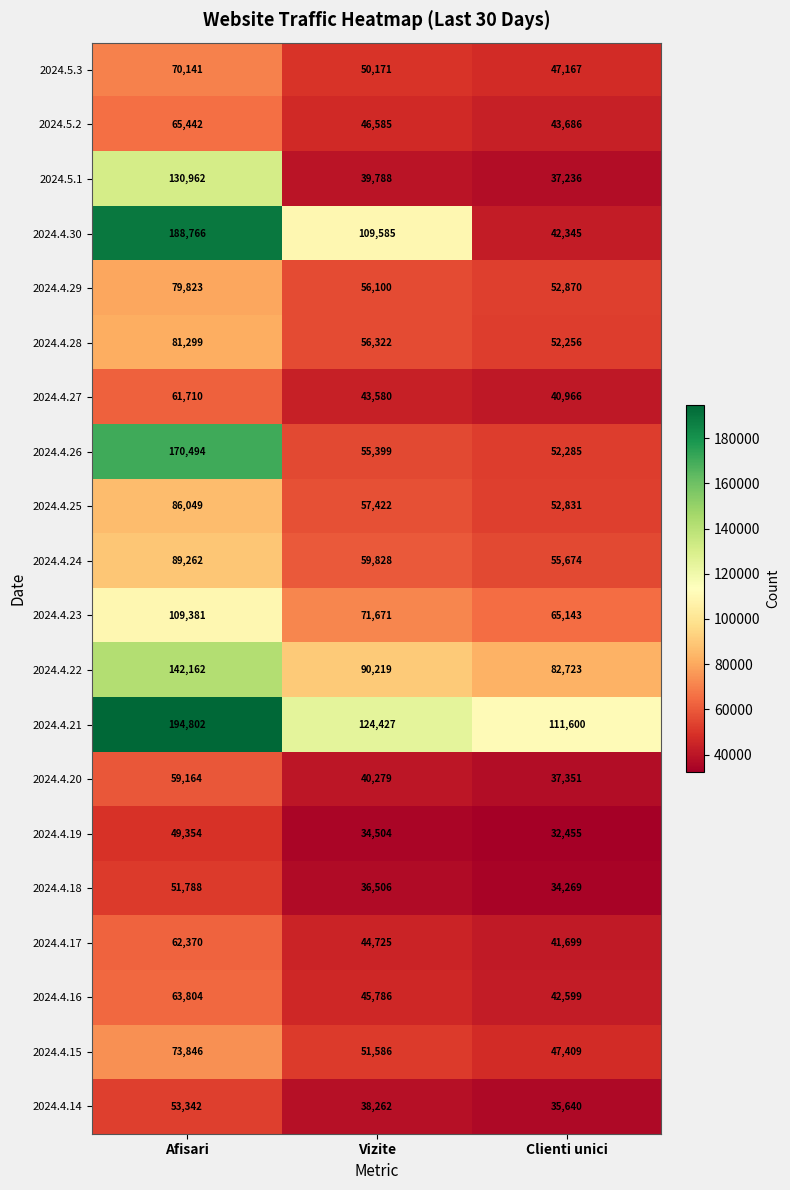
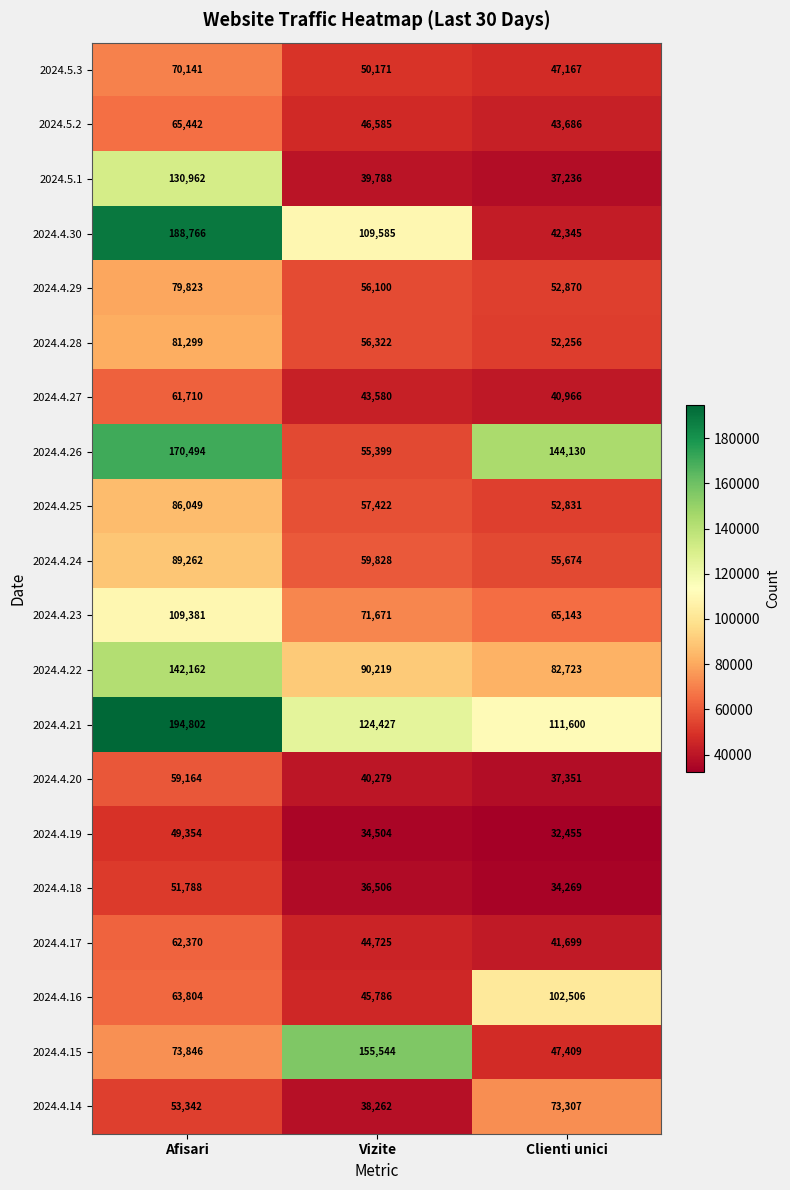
2024.4.26, Clienti unici: 52,285 -> 144,130
2024.4.16, Clienti unici: 42,599 -> 102,506
2024.4.15, Vizite: 51,586 -> 155,544
2024.4.14, Clienti unici: 35,640 -> 73,307
